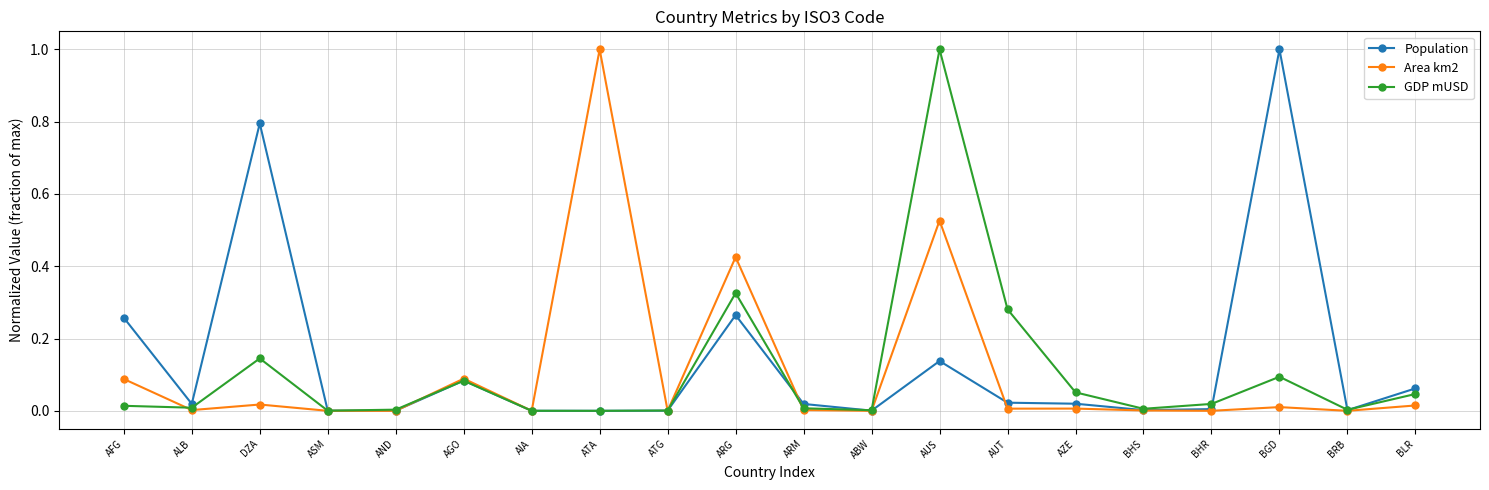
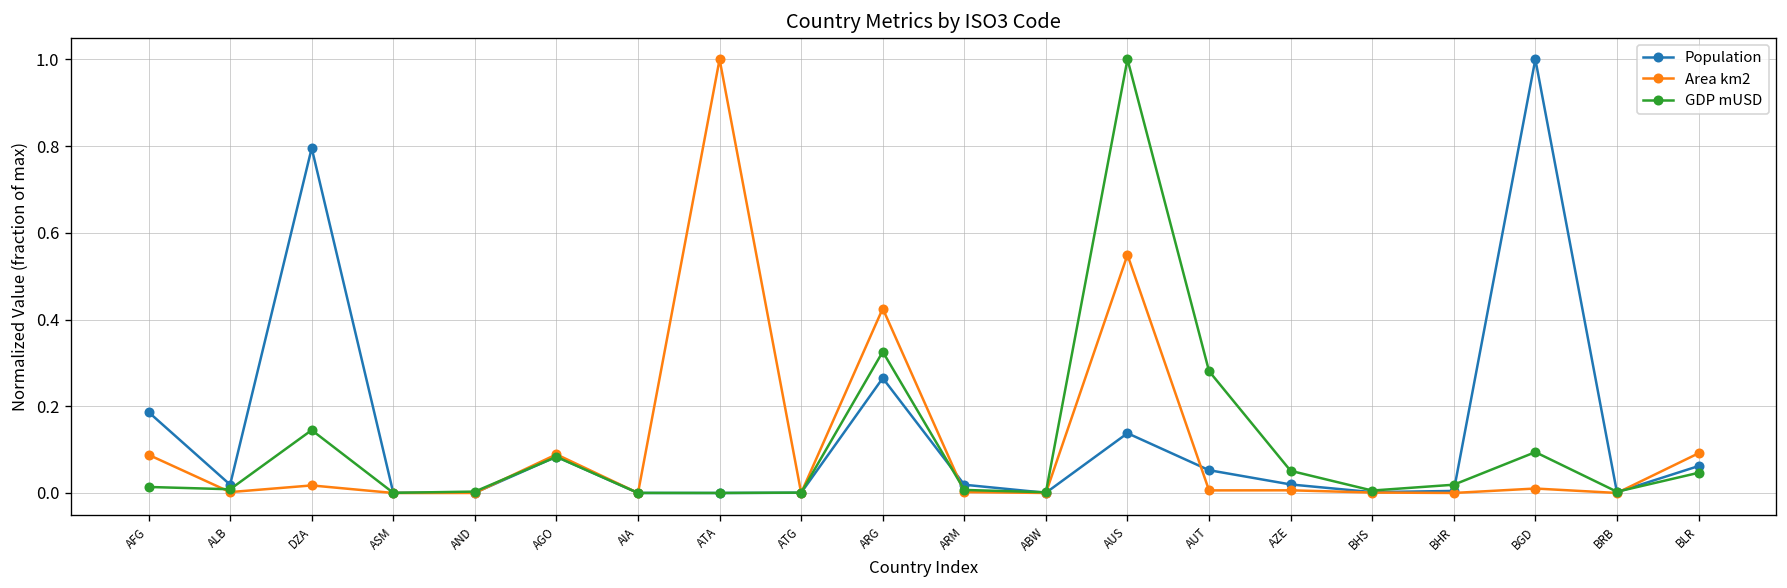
Population, AFG: 0.26 -> 0.19
Area km2, AUS: 0.53 -> 0.55
Population, AUT: 0.02 -> 0.05
Area km2, BLR: 0.01 -> 0.09
